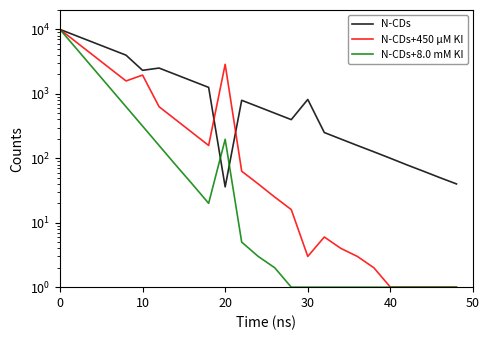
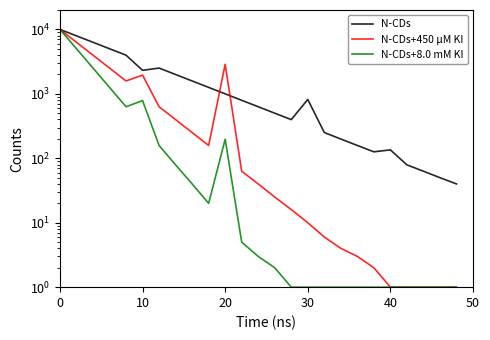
N-CDs+8.0 mM KI, 10: 300 -> 800
N-CDs, 20: 40 -> 1000
N-CDs+450 μM KI, 30: 3 -> 10
N-CDs, 40: 100 -> 140
